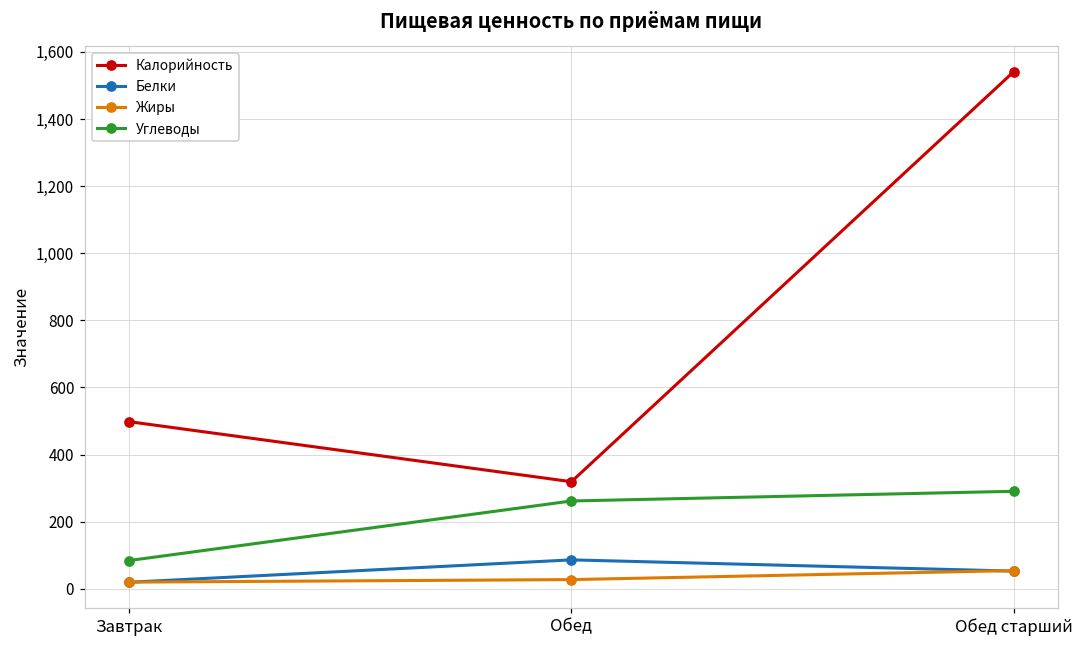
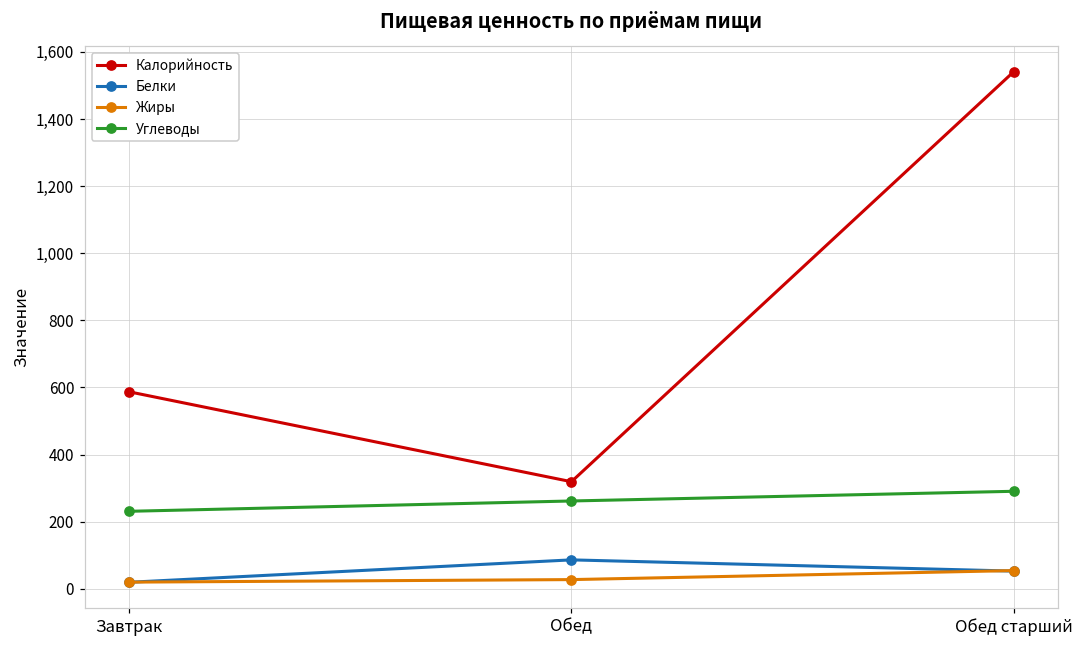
Калорийность, Завтрак: 500 -> 590
Углеводы, Завтрак: 80 -> 230
